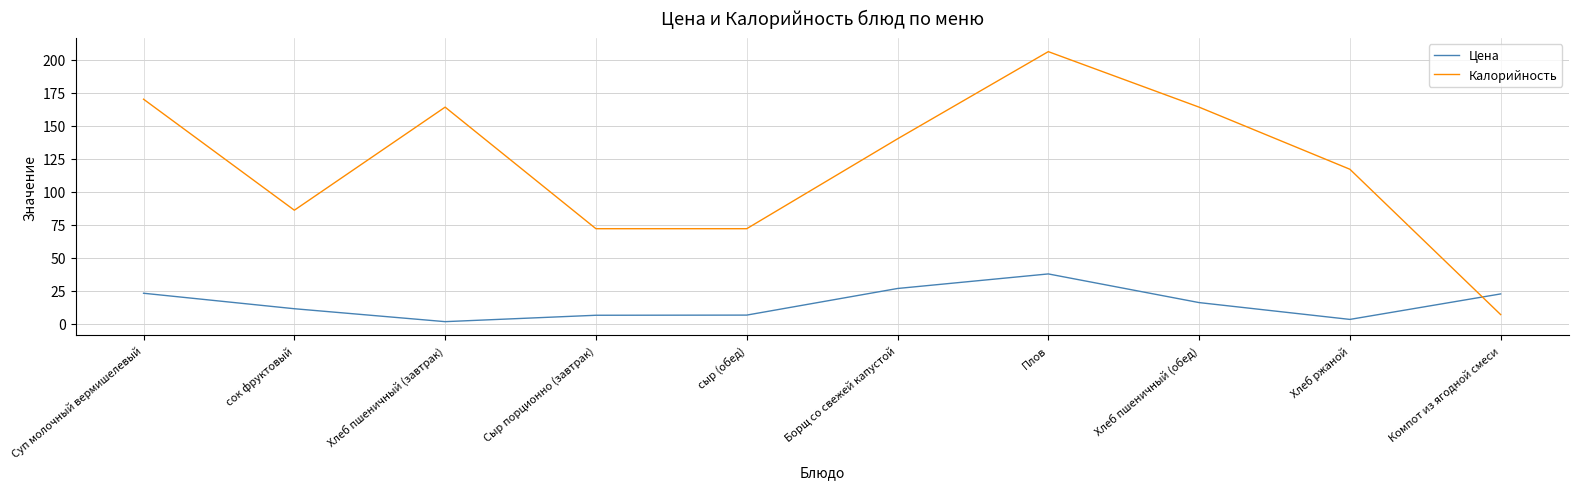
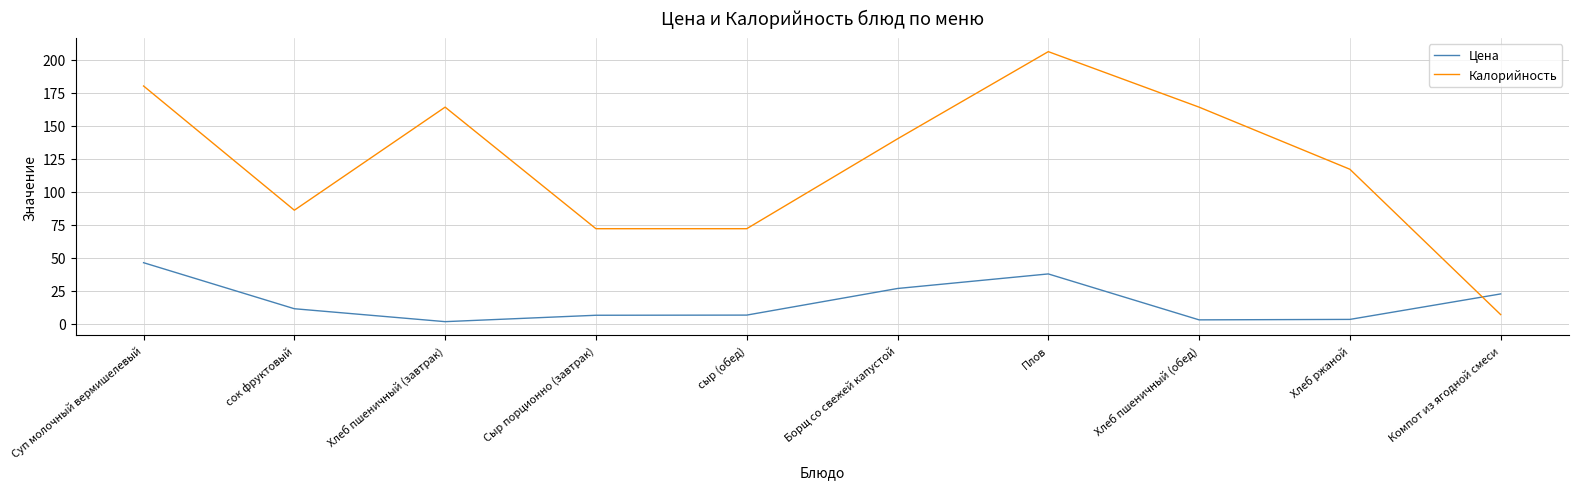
Цена, Суп молочный вермишелевый: 23 -> 46
Калорийность, Суп молочный вермишелевый: 170 -> 180
Цена, Хлеб пшеничный (обед): 16 -> 3
